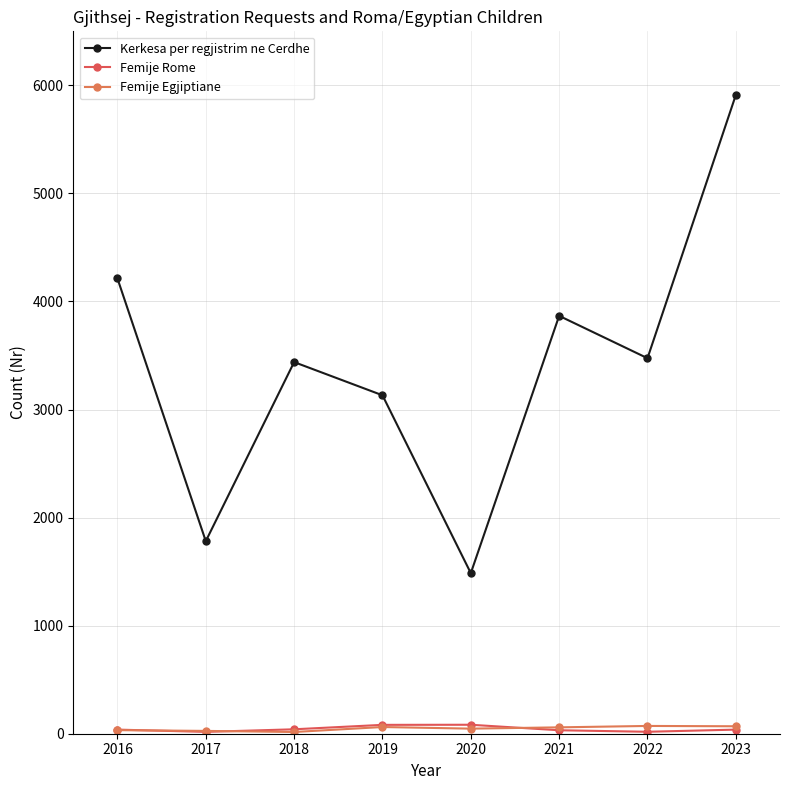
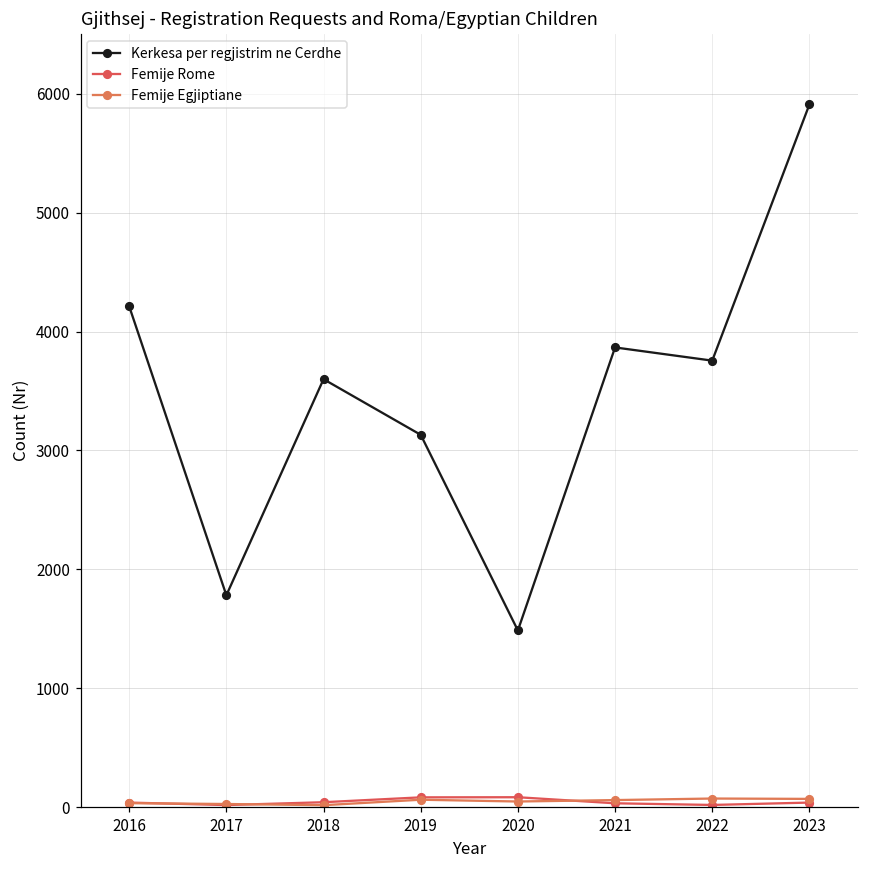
Kerkesa per regjistrim ne Cerdhe, 2018: 3440 -> 3600
Kerkesa per regjistrim ne Cerdhe, 2022: 3480 -> 3760
